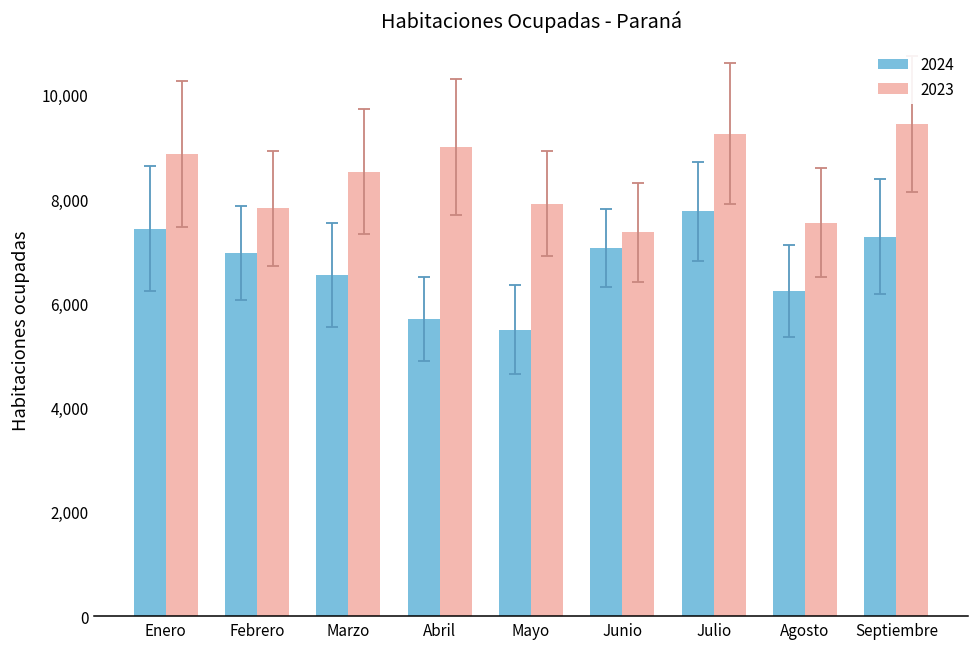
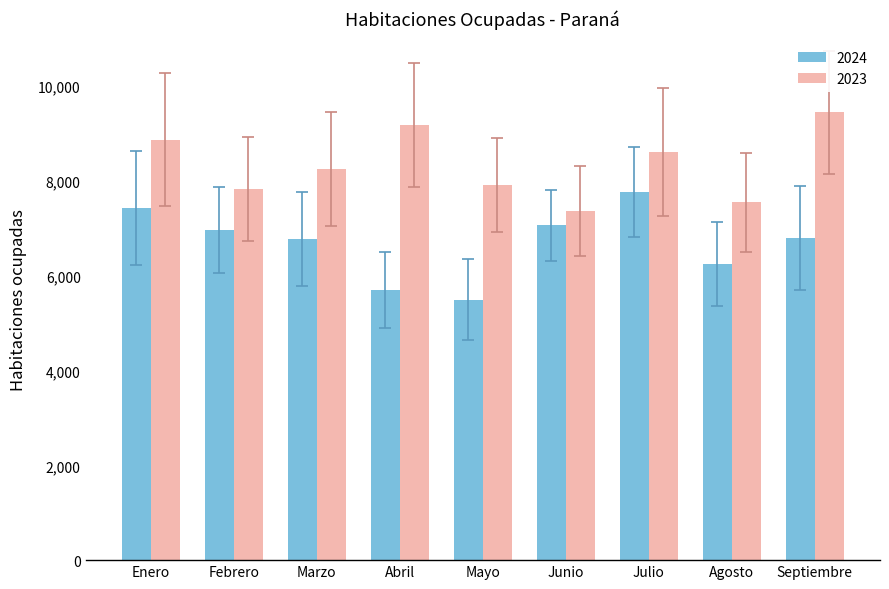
2024, Marzo: 6,500 -> 6,800
2023, Marzo: 8,500 -> 8,200
2023, Abril: 9,000 -> 9,200
2023, Julio: 9,300 -> 8,600
2024, Septiembre: 7,300 -> 6,800
